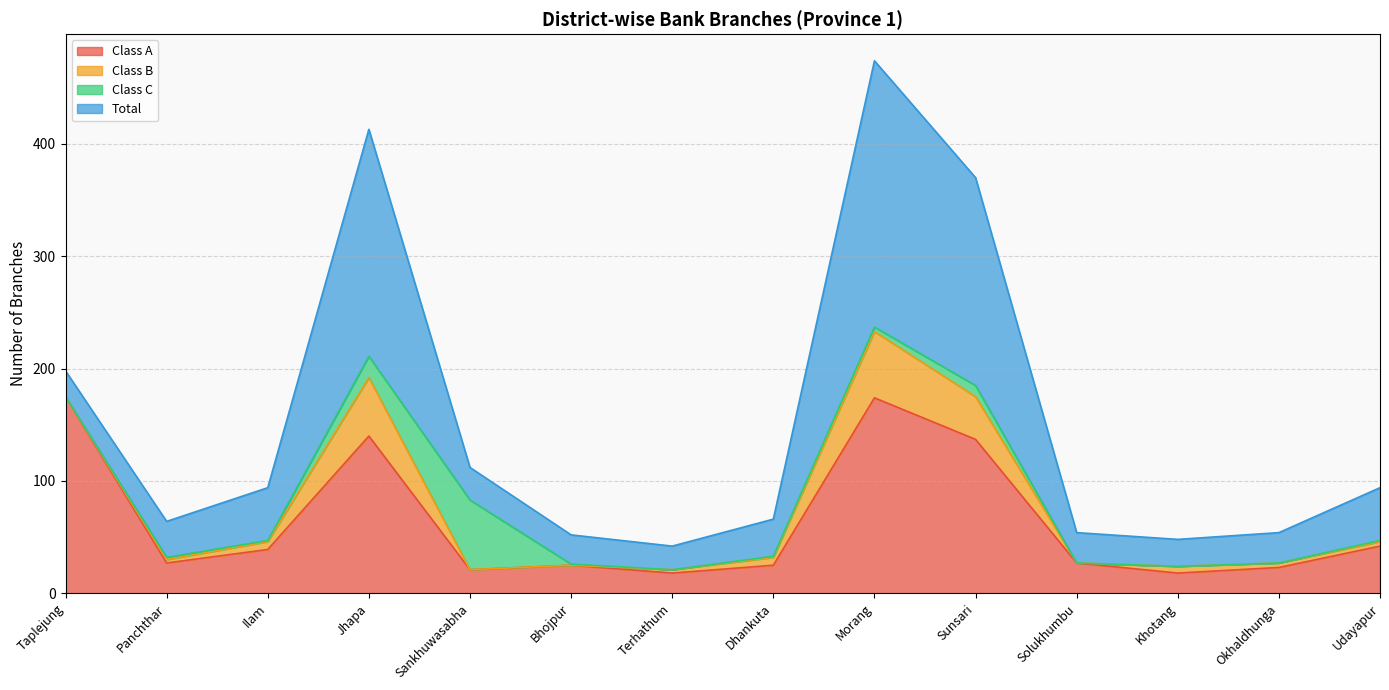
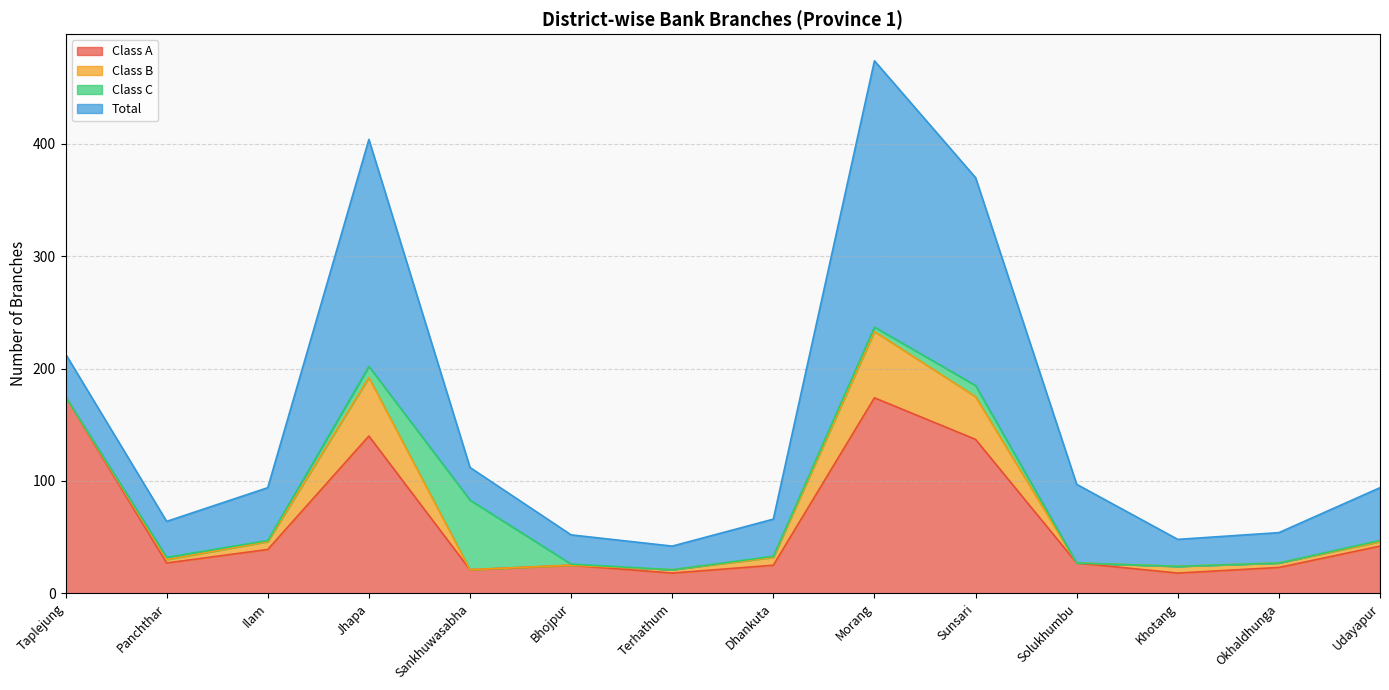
Total, Taplejung: 23 -> 38
Class C, Jhapa: 19 -> 10
Total, Solukhumbu: 27 -> 70
